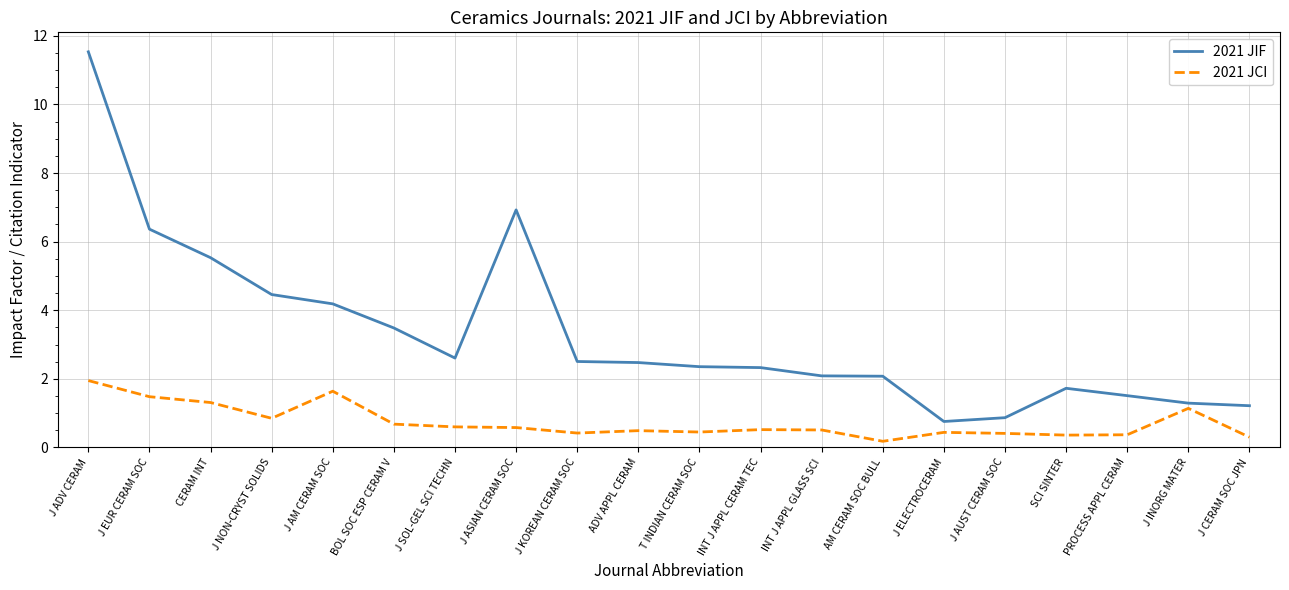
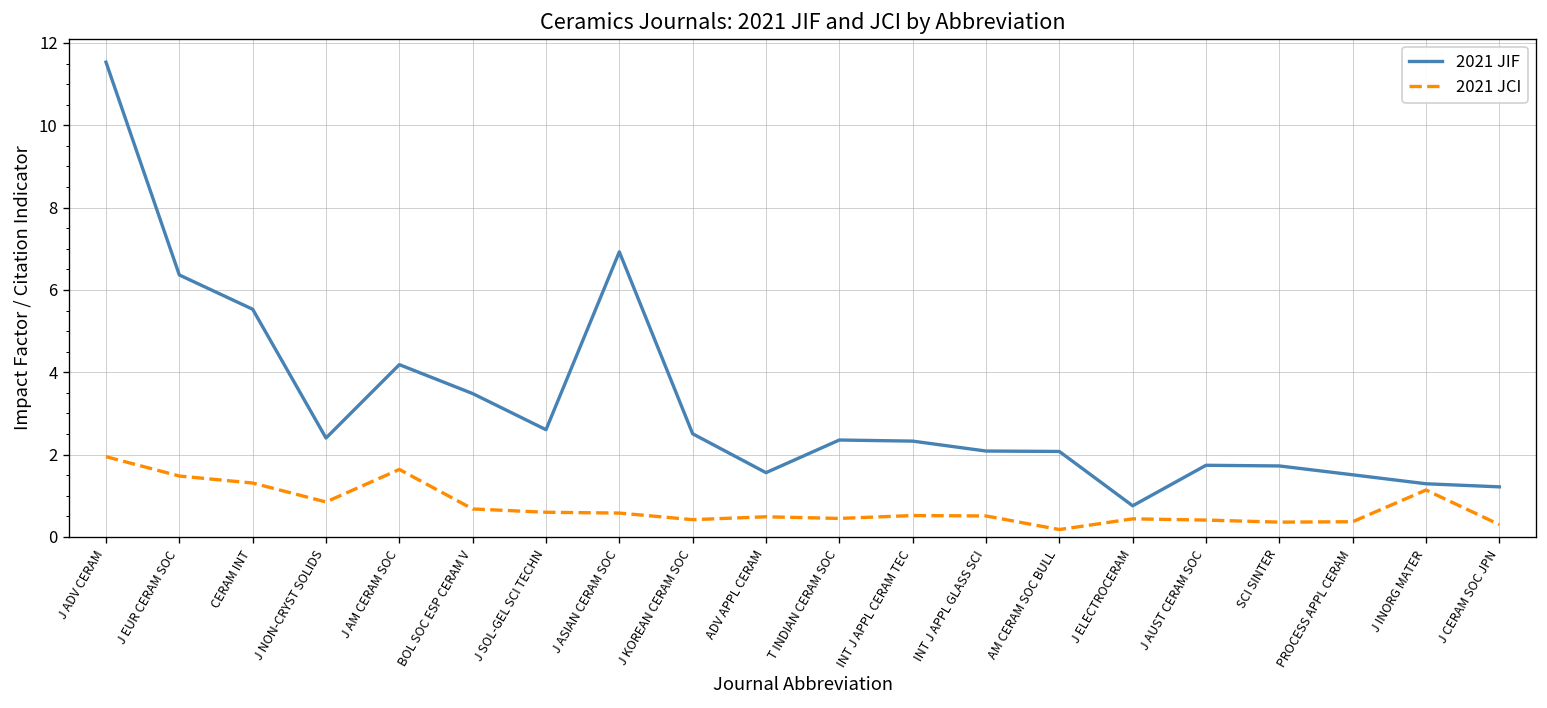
2021 JIF, J NON-CRYST SOLIDS: 4.5 -> 2.4
2021 JIF, ADV APPL CERAM: 2.5 -> 1.6
2021 JIF, J AUST CERAM SOC: 0.9 -> 1.7
